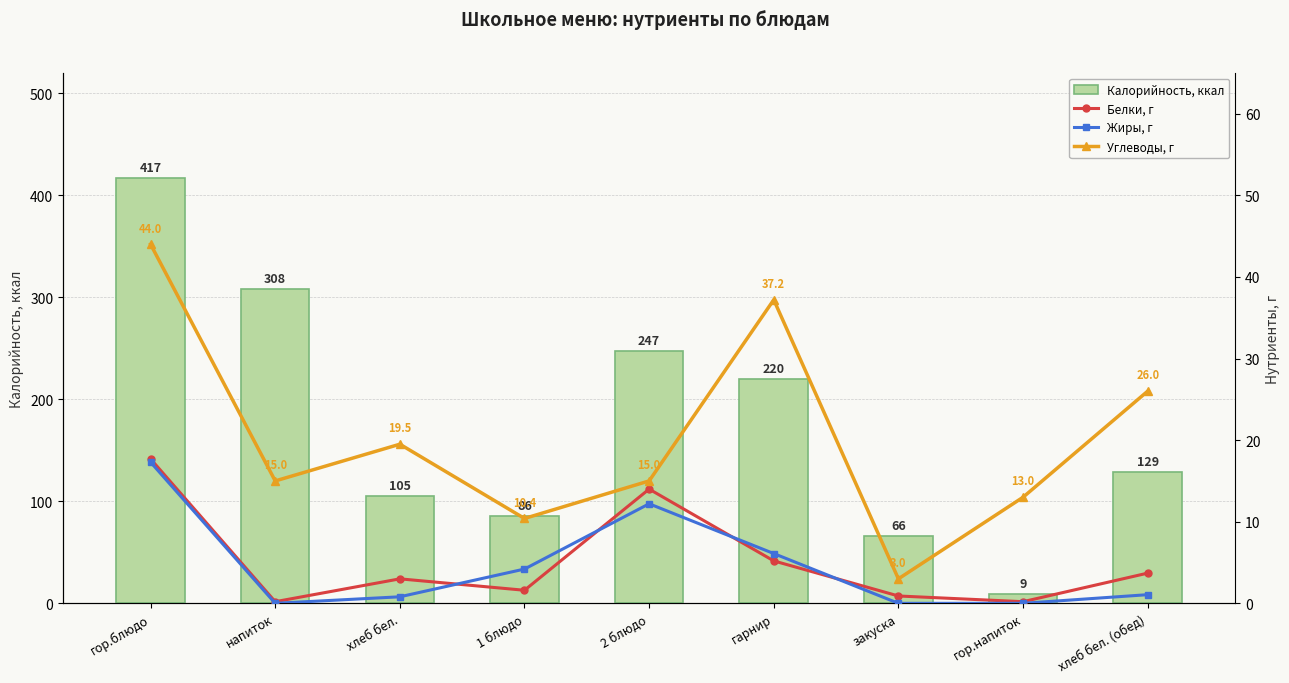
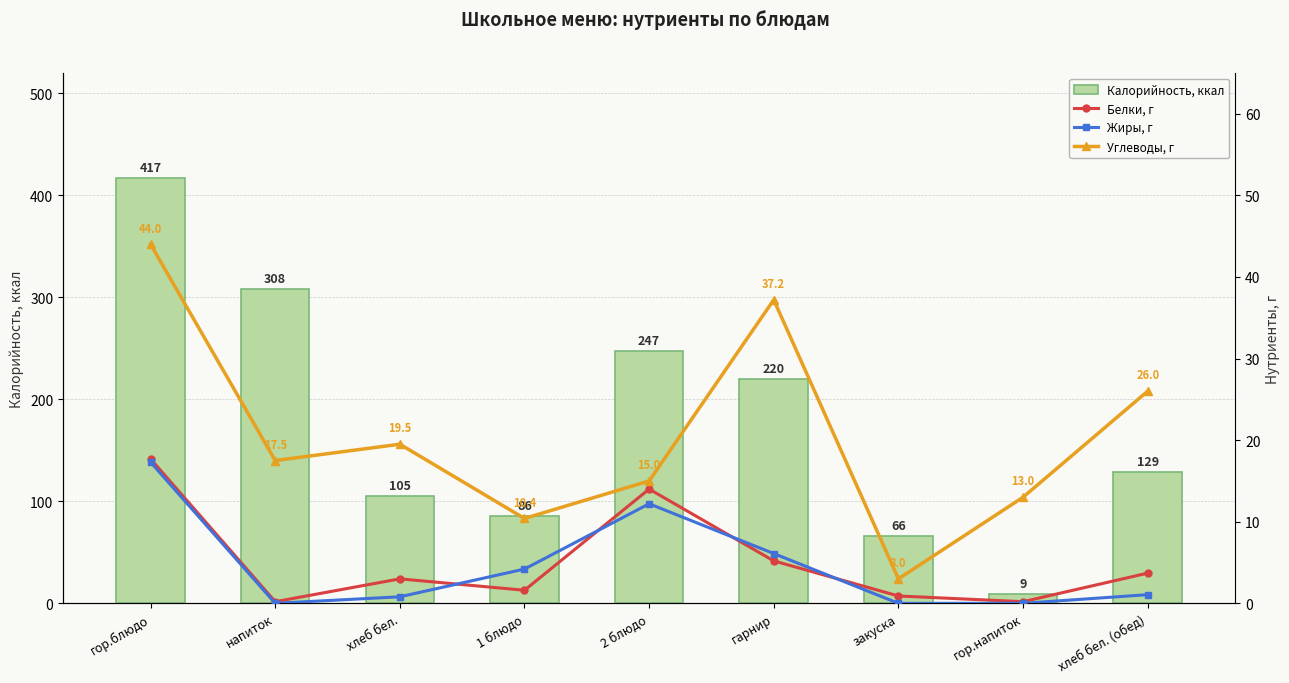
Углеводы, г, напиток: 15.0 -> 17.5
